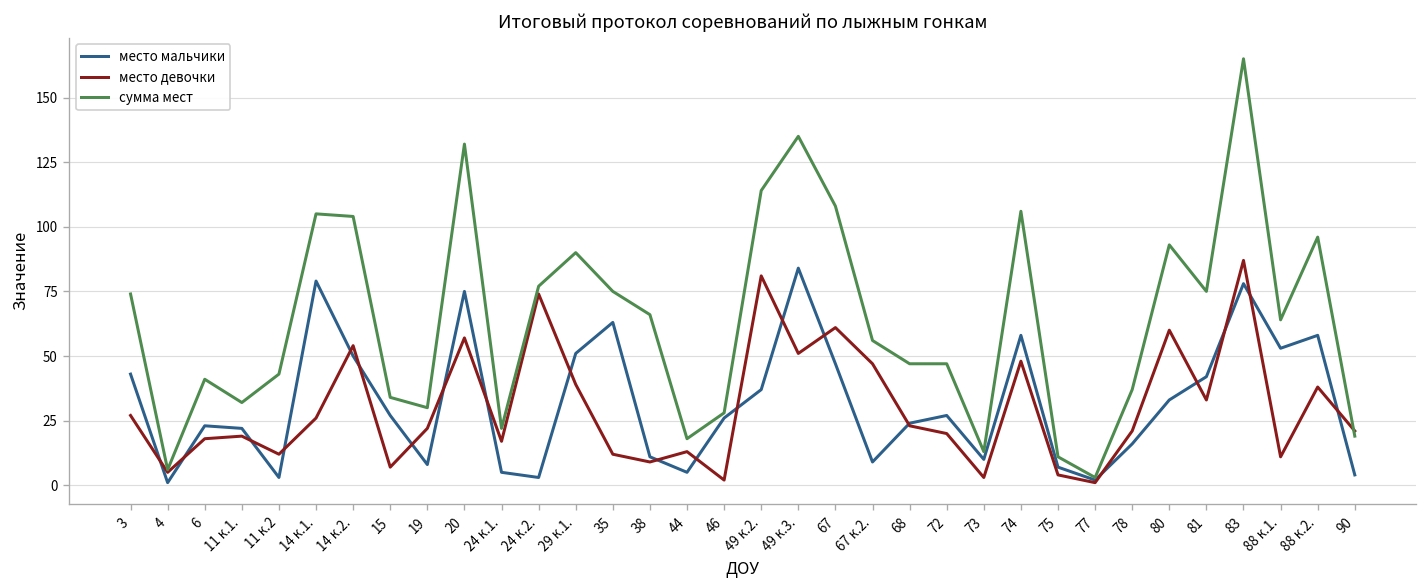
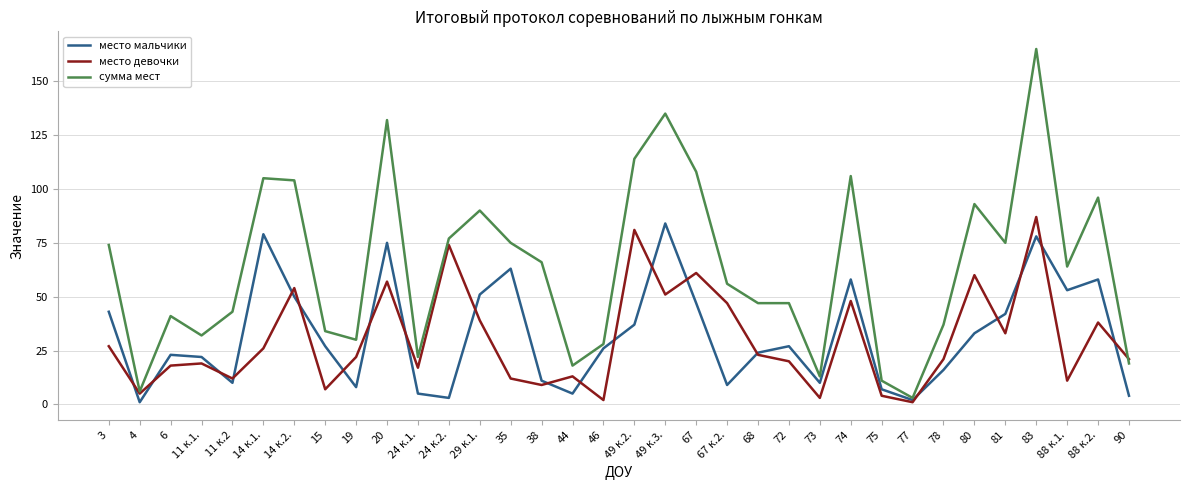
место мальчики, 11 к.2: 3 -> 10
